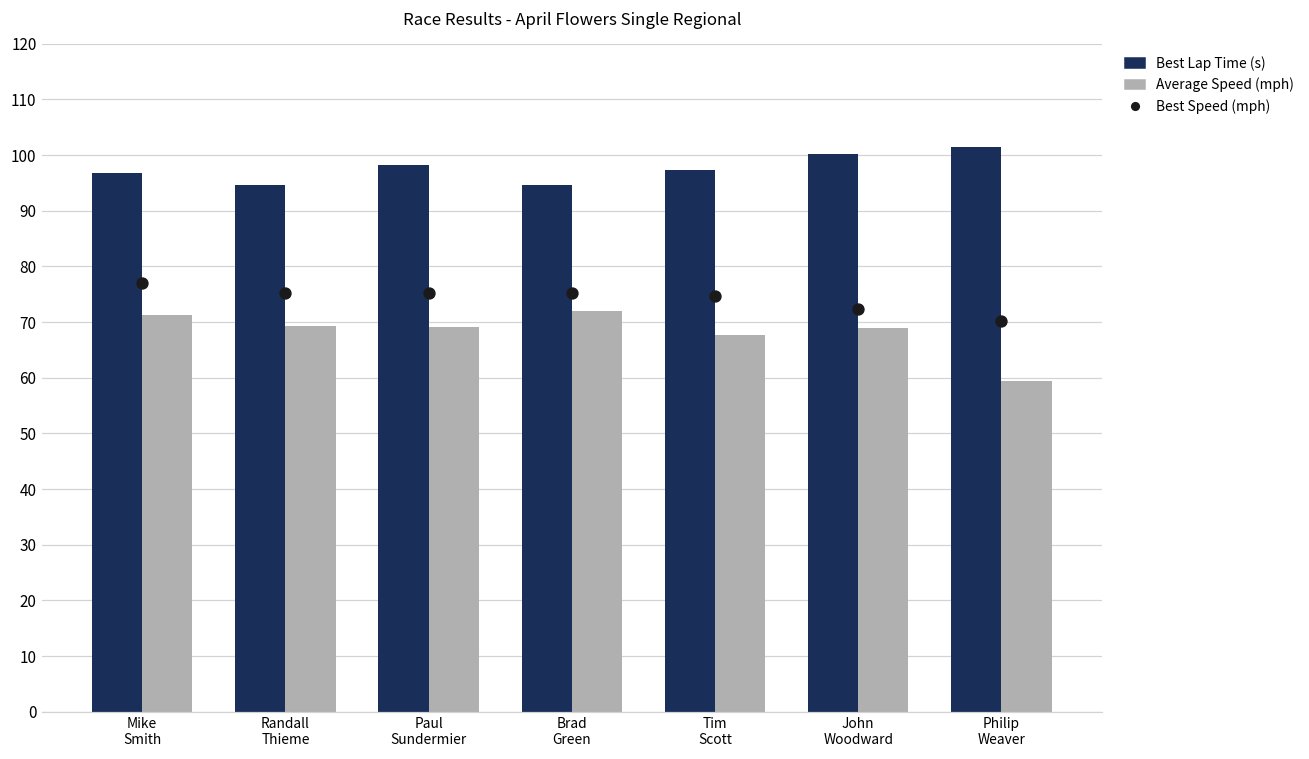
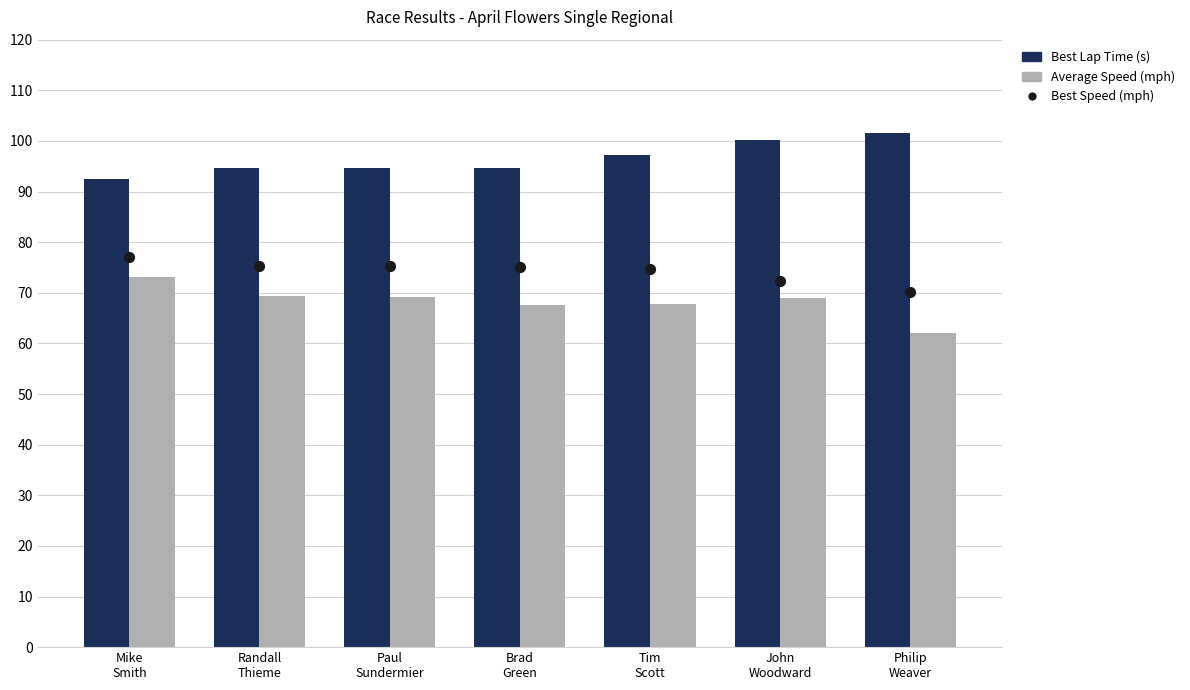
Best Lap Time (s), Mike Smith: 97 -> 92
Average Speed (mph), Mike Smith: 71 -> 73
Best Lap Time (s), Paul Sundermier: 98 -> 95
Average Speed (mph), Brad Green: 72 -> 68
Average Speed (mph), Philip Weaver: 59 -> 62
